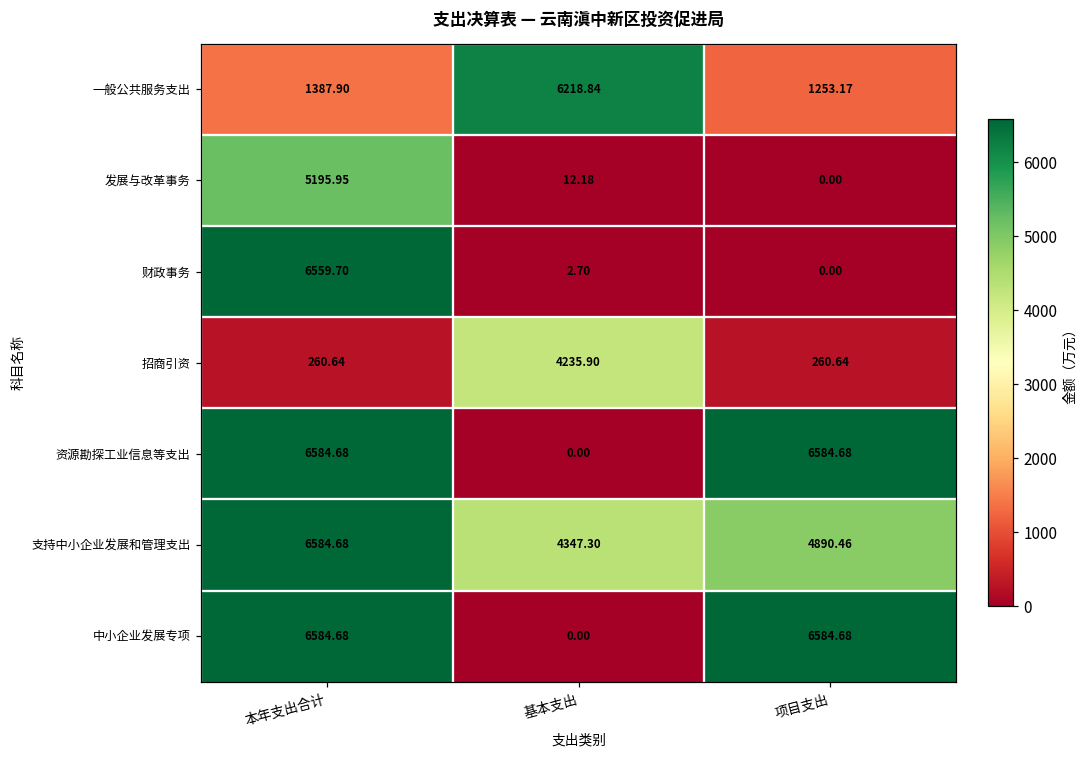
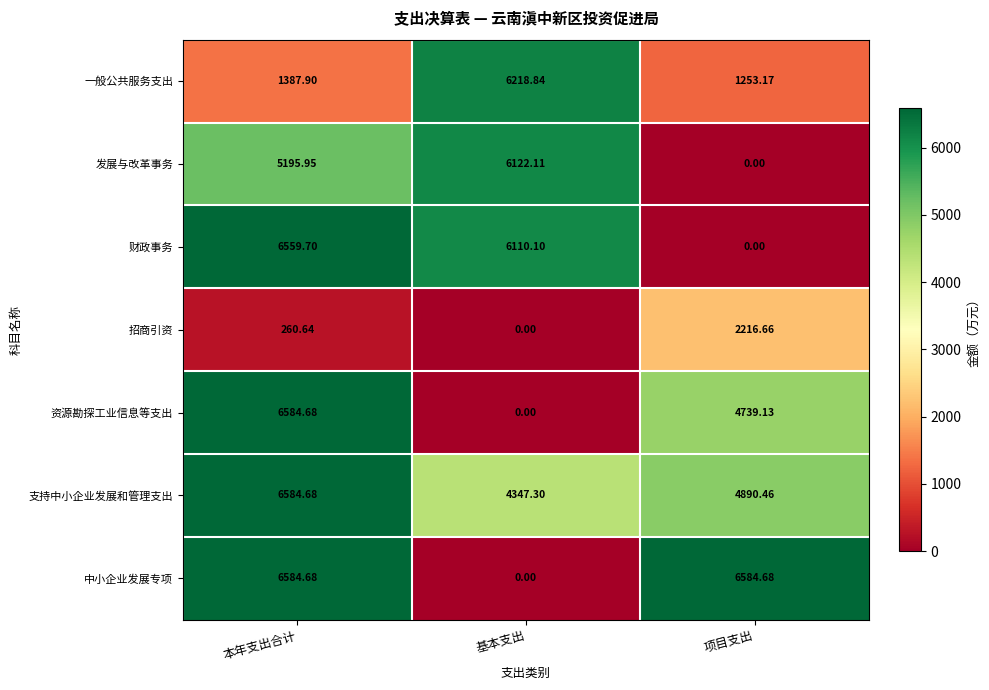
发展与改革事务, 基本支出: 12.18 -> 6122.11
财政事务, 基本支出: 2.70 -> 6110.10
招商引资, 基本支出: 4235.90 -> 0.00
招商引资, 项目支出: 260.64 -> 2216.66
资源勘探工业信息等支出, 项目支出: 6584.68 -> 4739.13
